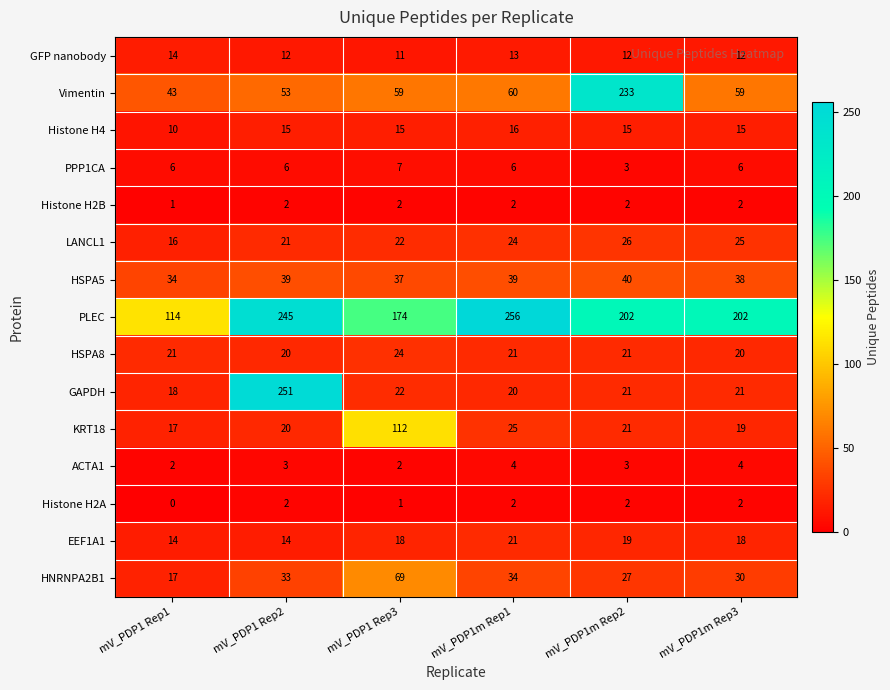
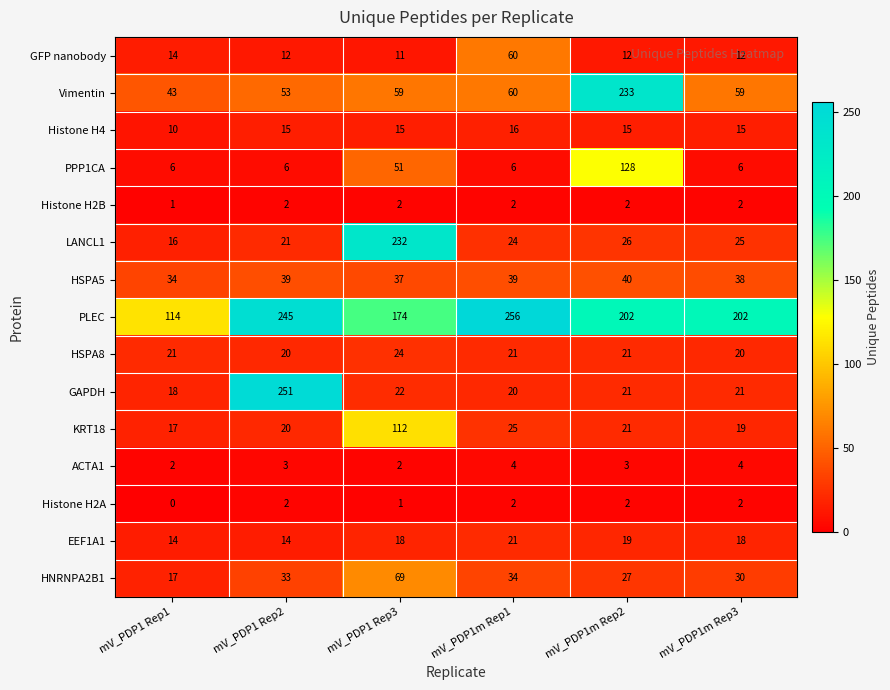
GFP nanobody, mV_PDP1m Rep1: 13 -> 60
PPP1CA, mV_PDP1 Rep3: 7 -> 51
PPP1CA, mV_PDP1m Rep2: 3 -> 128
LANCL1, mV_PDP1 Rep3: 22 -> 232
